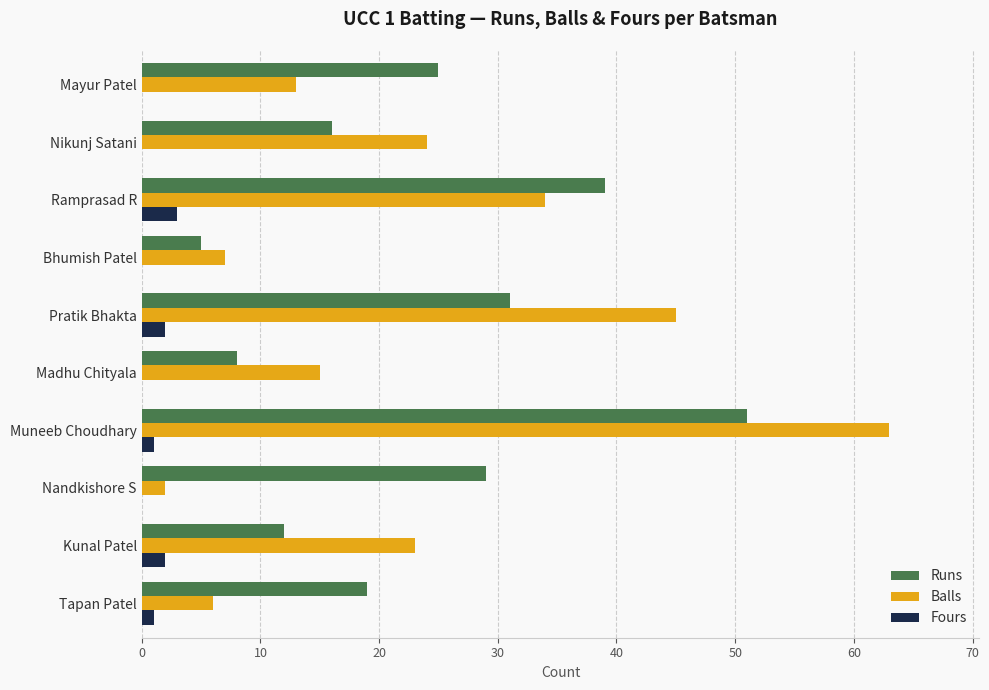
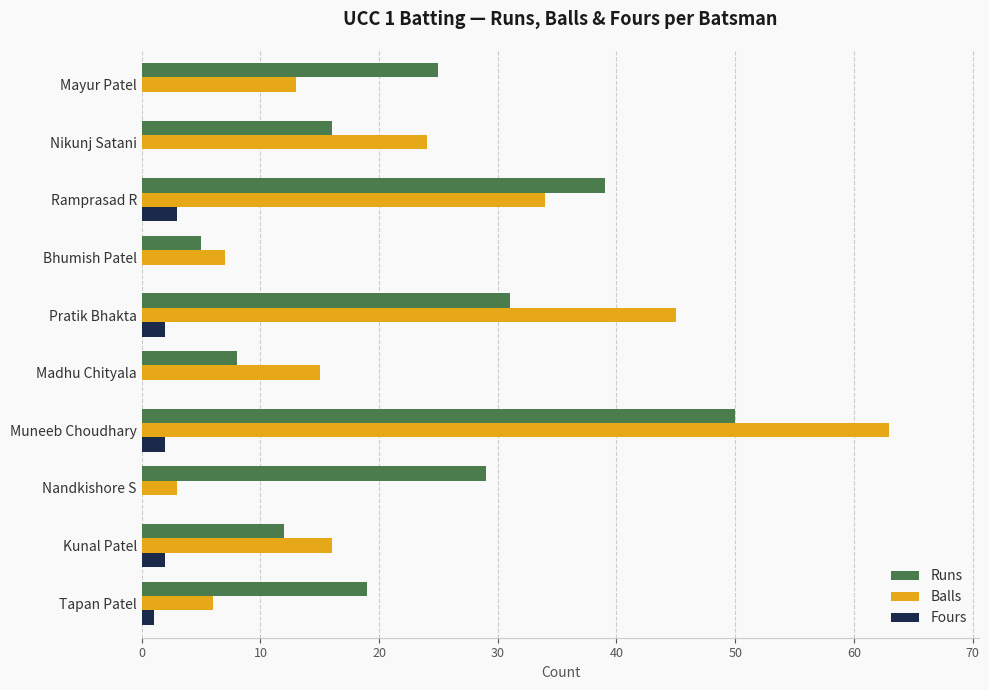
Runs, Muneeb Choudhary: 51 -> 50
Fours, Muneeb Choudhary: 1 -> 2
Balls, Nandkishore S: 2 -> 3
Balls, Kunal Patel: 23 -> 16
